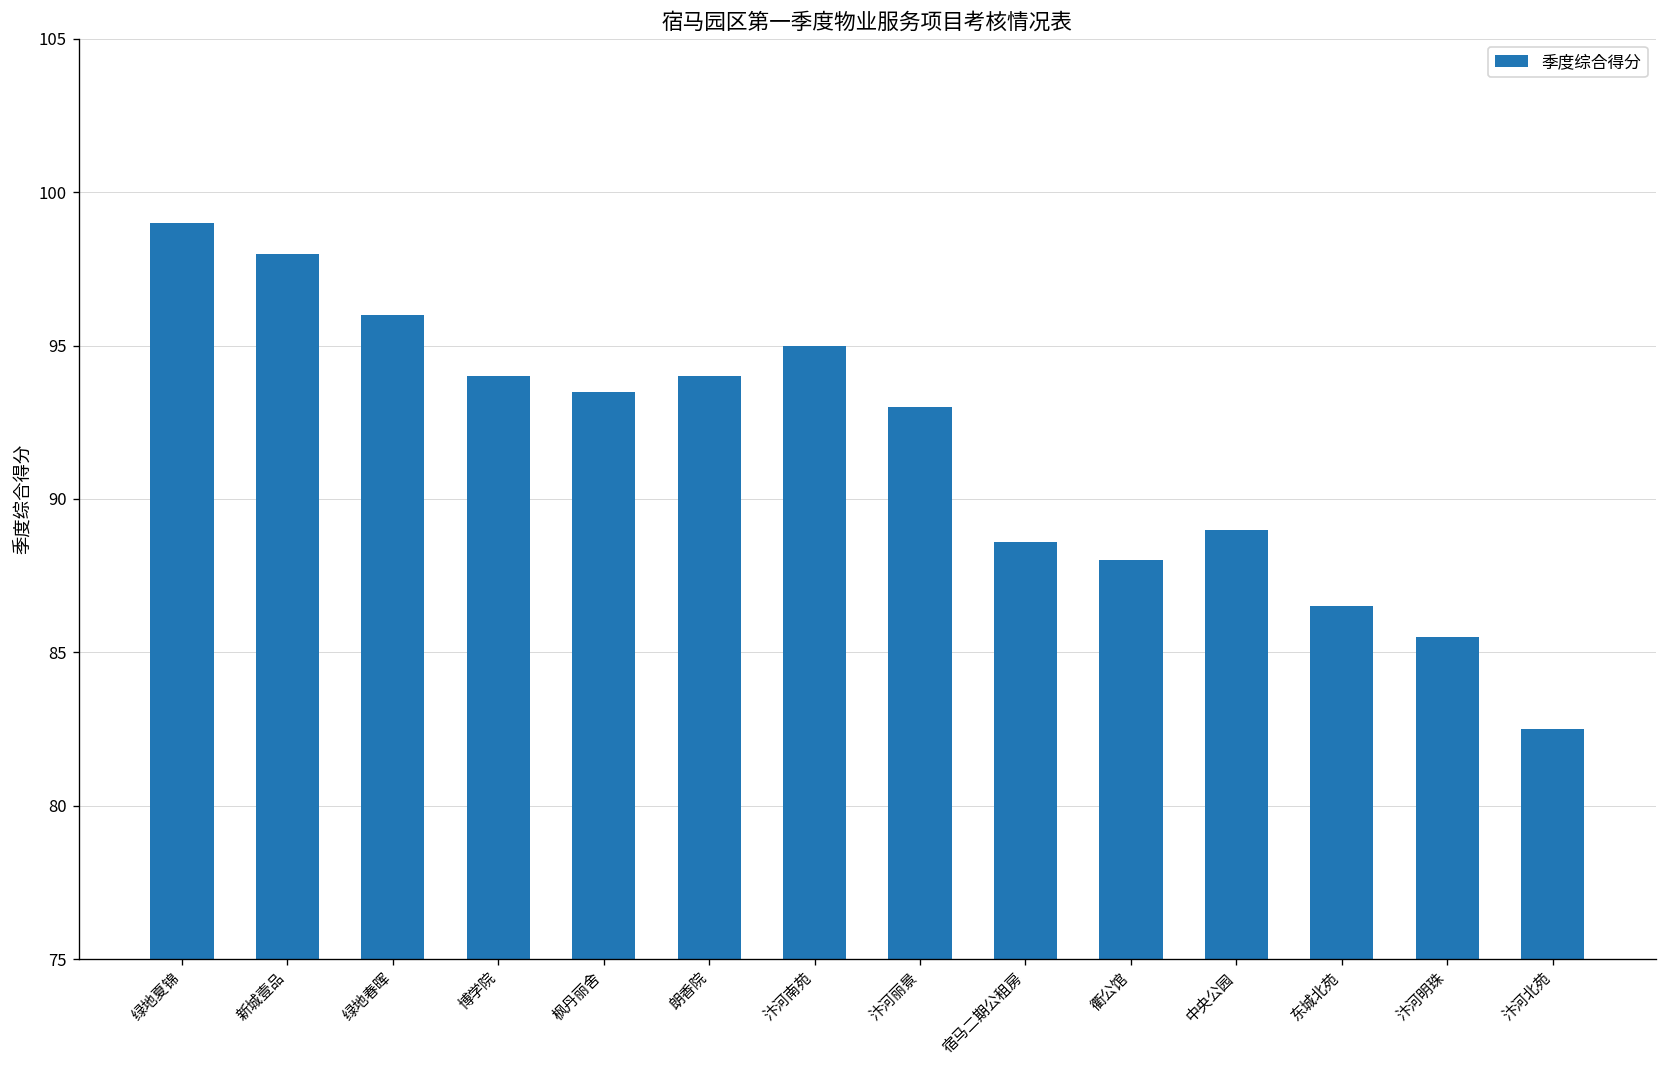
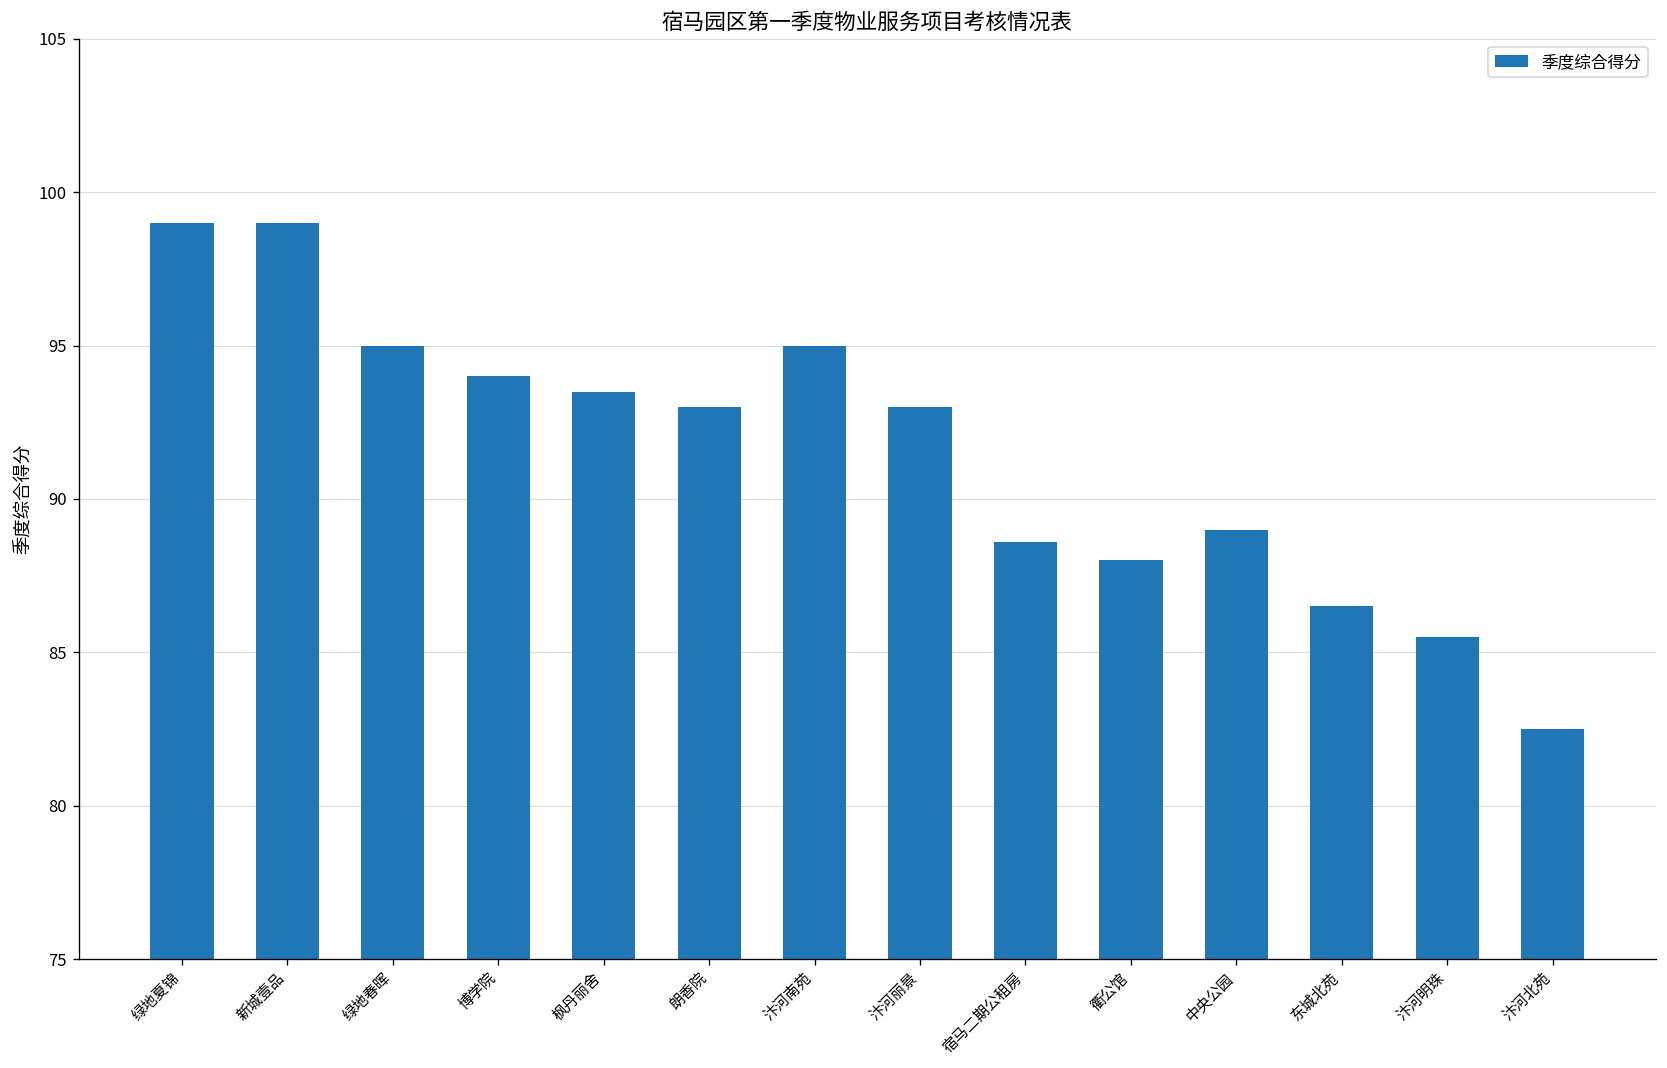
新城壹品: 98 -> 99
绿地春晖: 96 -> 95
朗香院: 94 -> 93
